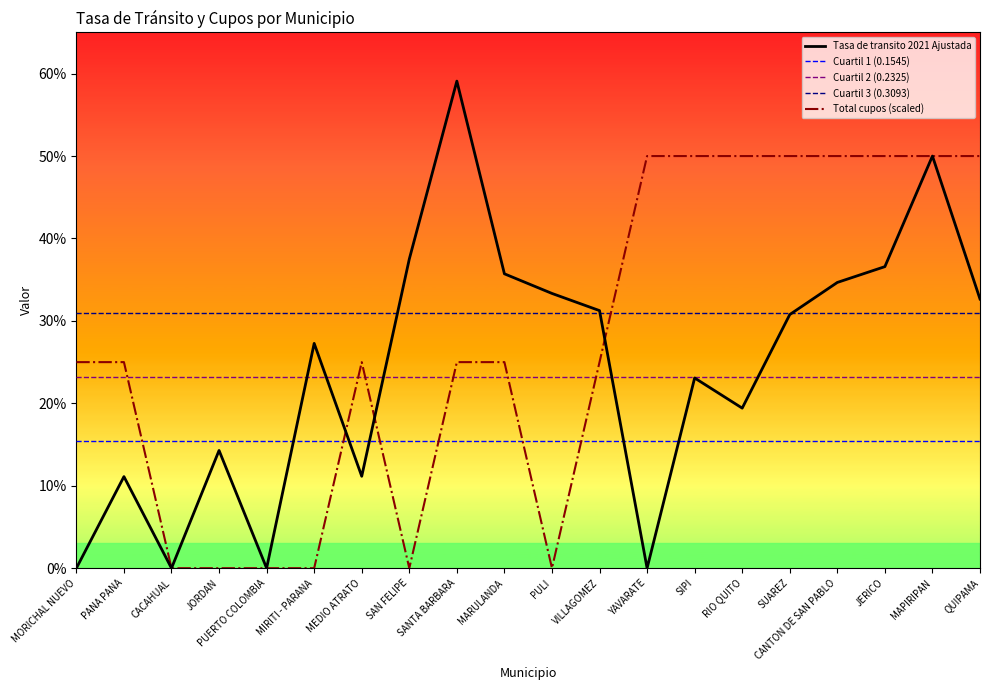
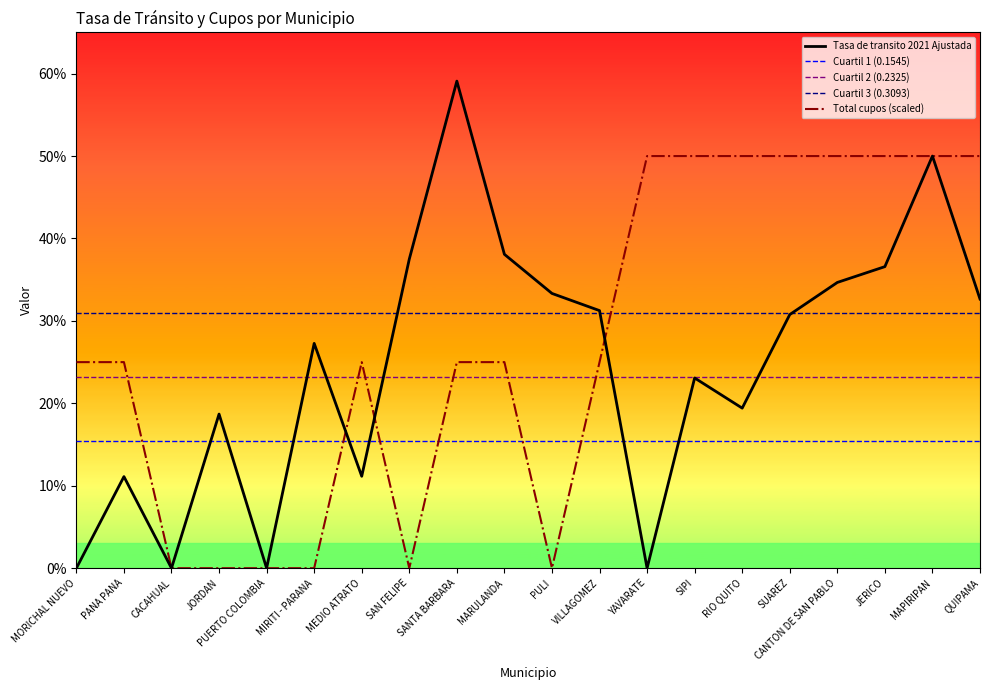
Tasa de transito 2021 Ajustada, JORDAN: 14% -> 19%
Tasa de transito 2021 Ajustada, MARULANDA: 36% -> 38%
